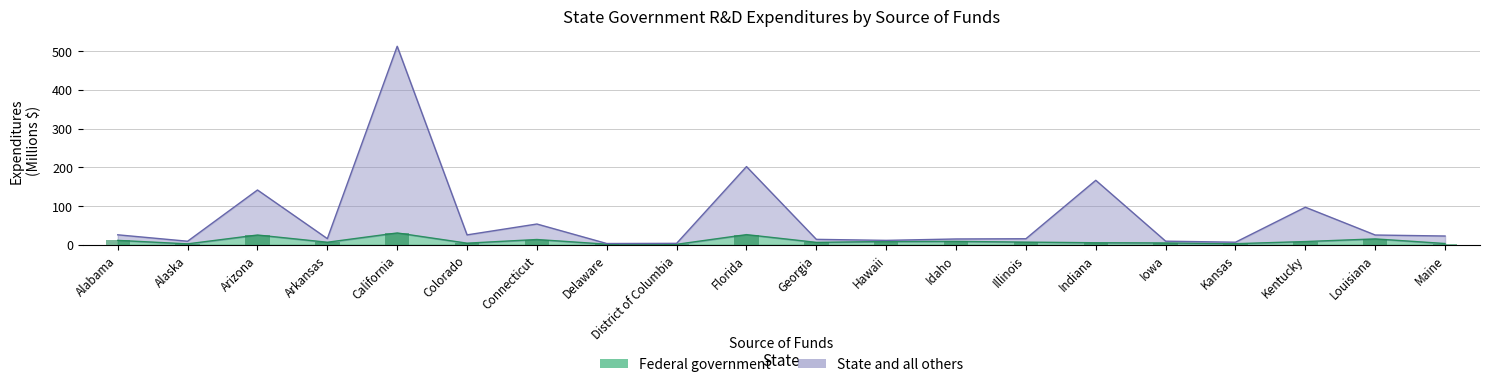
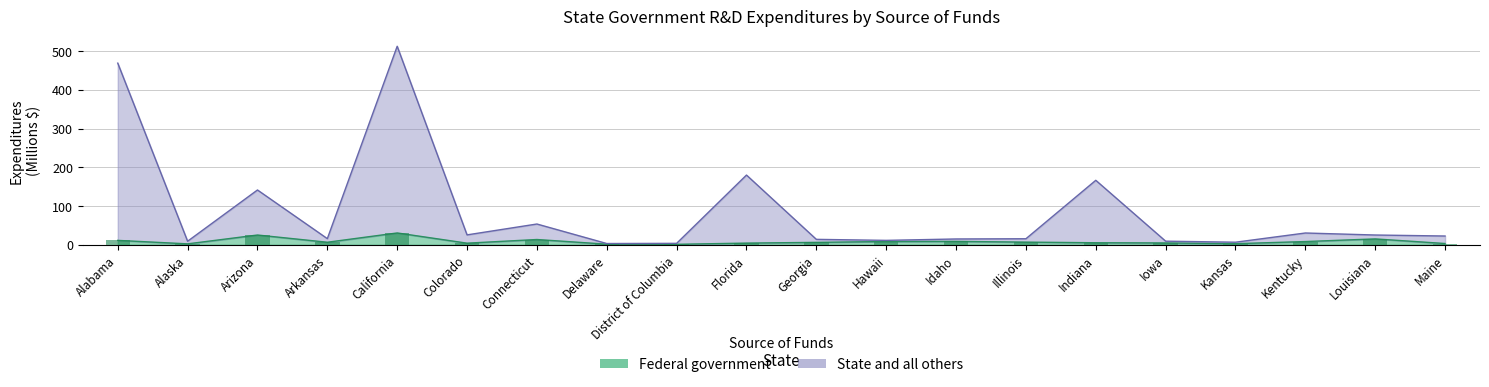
State and all others, Alabama: 10 -> 460
Federal government, Florida: 30 -> 0
State and all others, Kentucky: 90 -> 20
